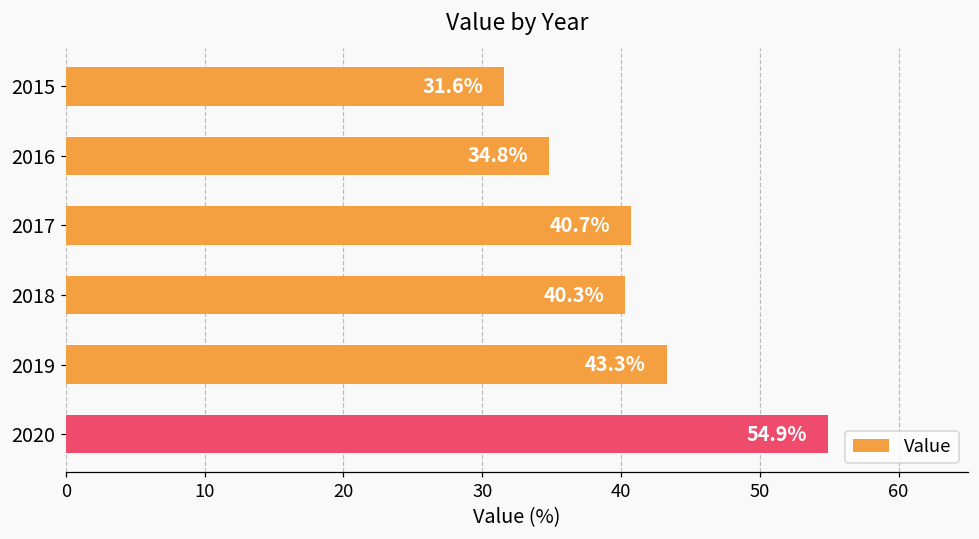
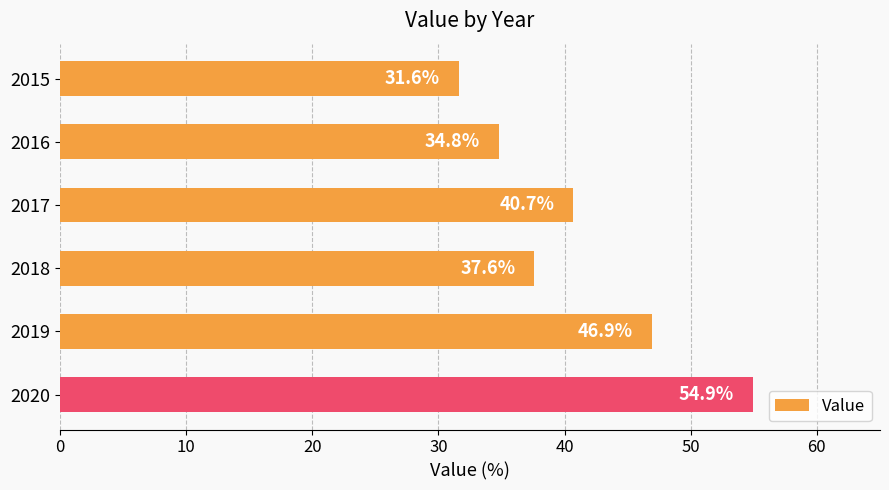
2018: 40.3% -> 37.6%
2019: 43.3% -> 46.9%
